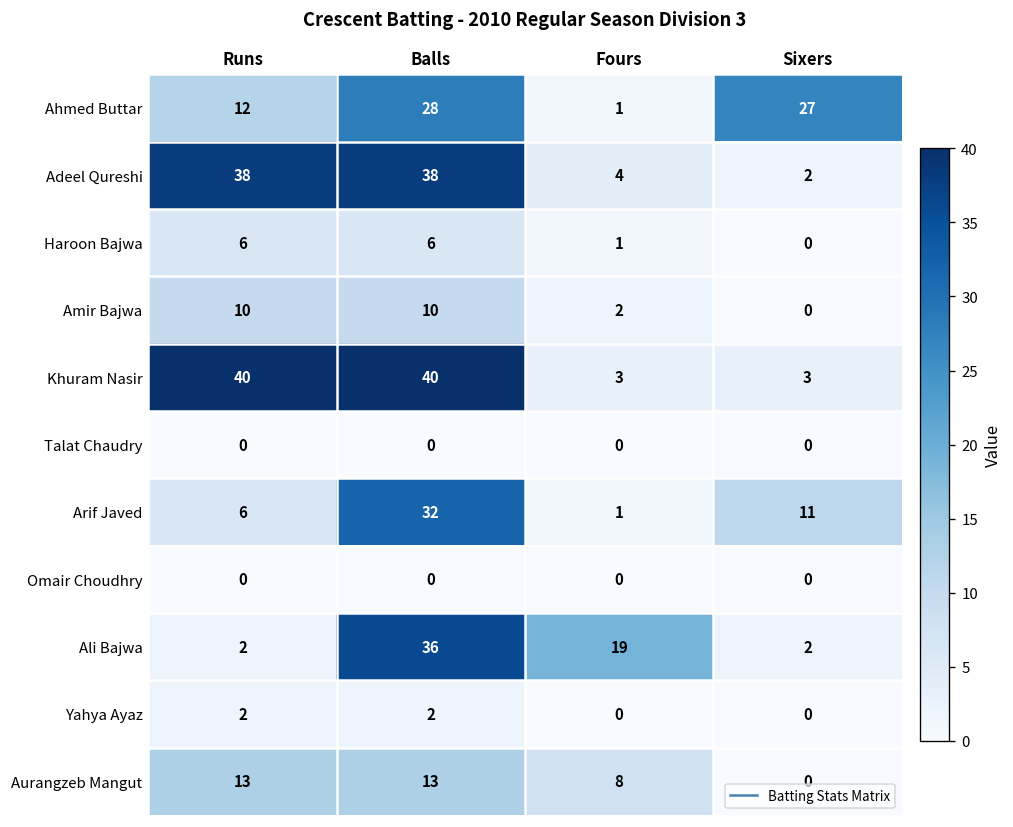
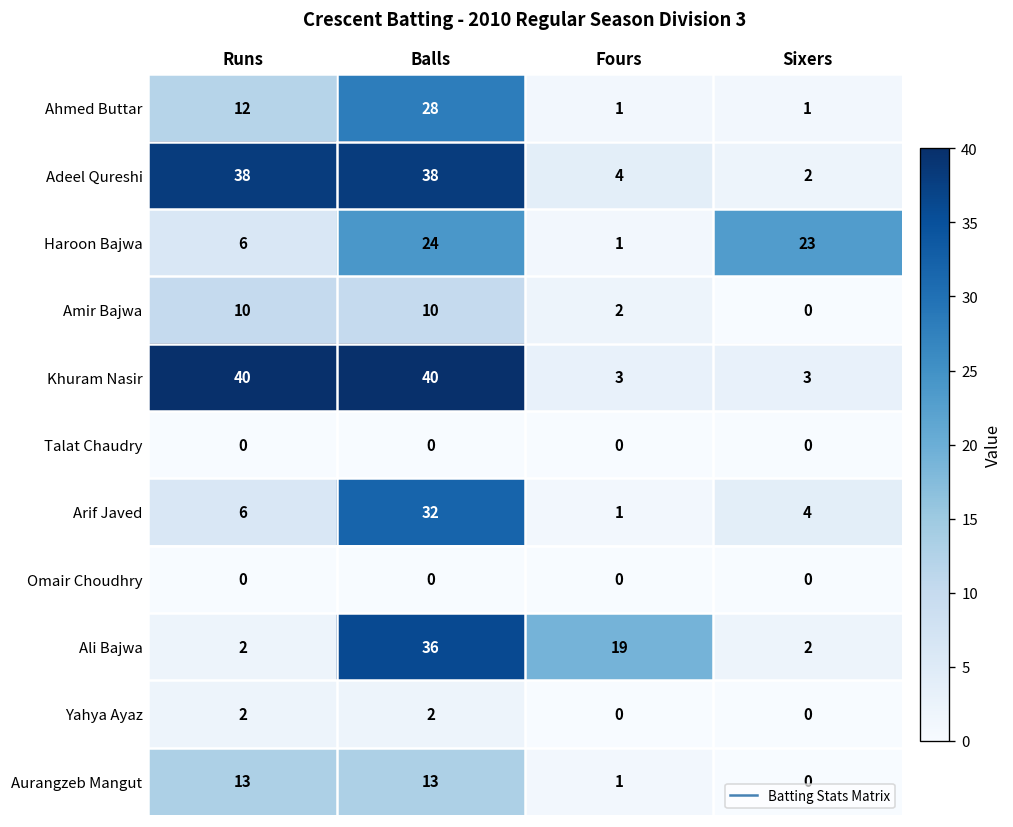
Ahmed Buttar, Sixers: 27 -> 1
Haroon Bajwa, Balls: 6 -> 24
Haroon Bajwa, Sixers: 0 -> 23
Arif Javed, Sixers: 11 -> 4
Aurangzeb Mangut, Fours: 8 -> 1
